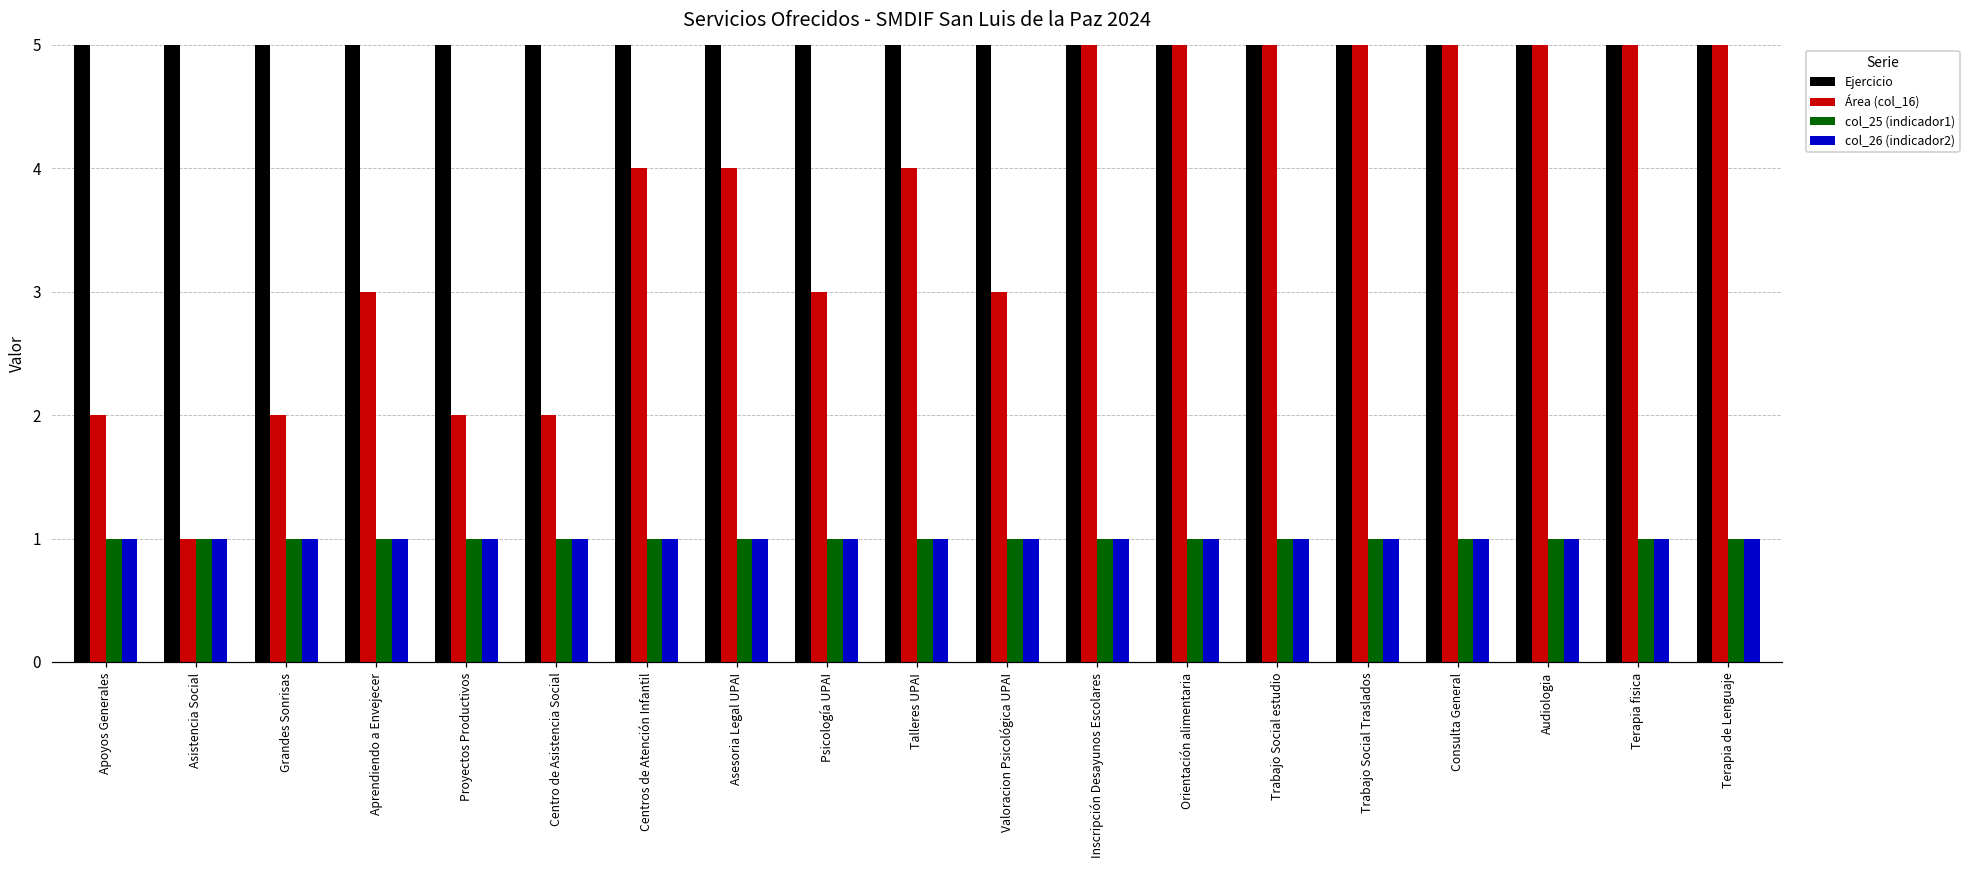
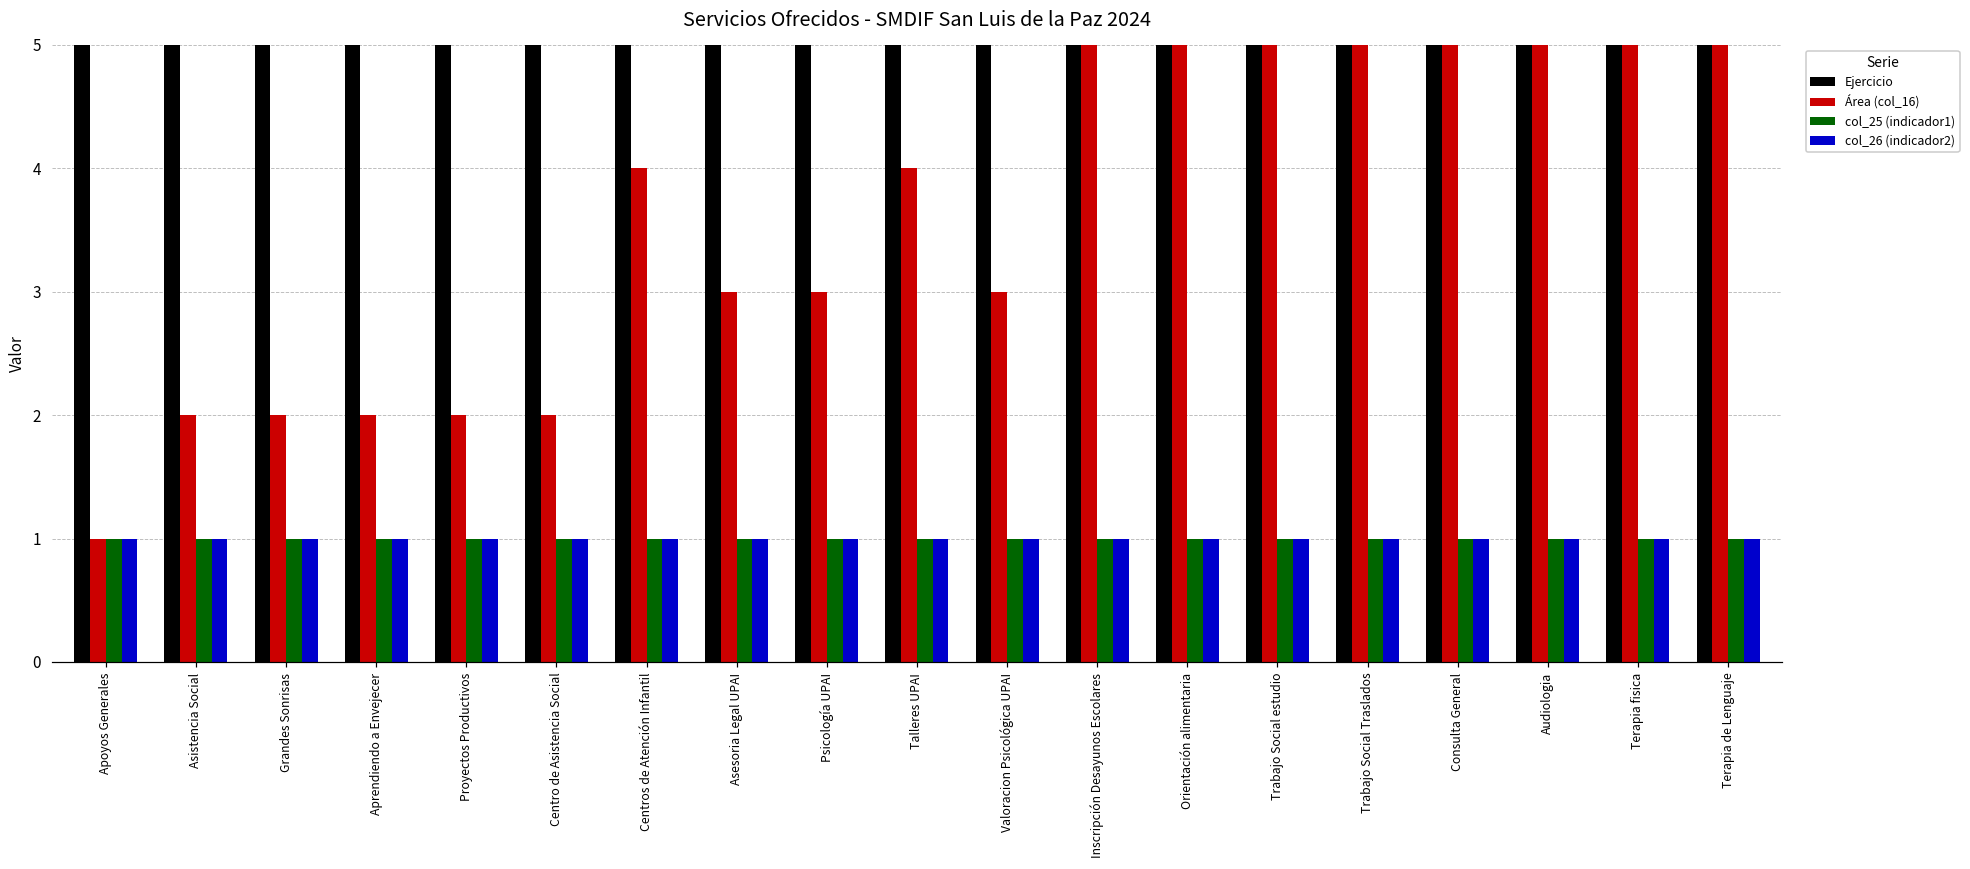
Área (col_16), Apoyos Generales: 2 -> 1
Área (col_16), Asistencia Social: 1 -> 2
Área (col_16), Aprendiendo a Envejecer: 3 -> 2
Área (col_16), Asesoria Legal UPAI: 4 -> 3
